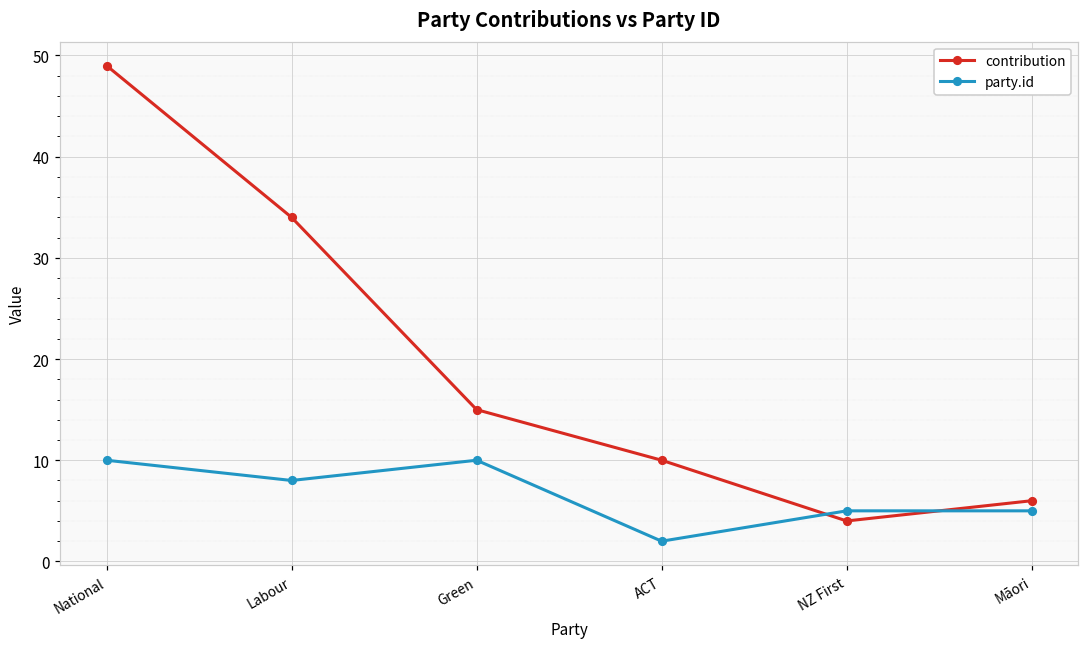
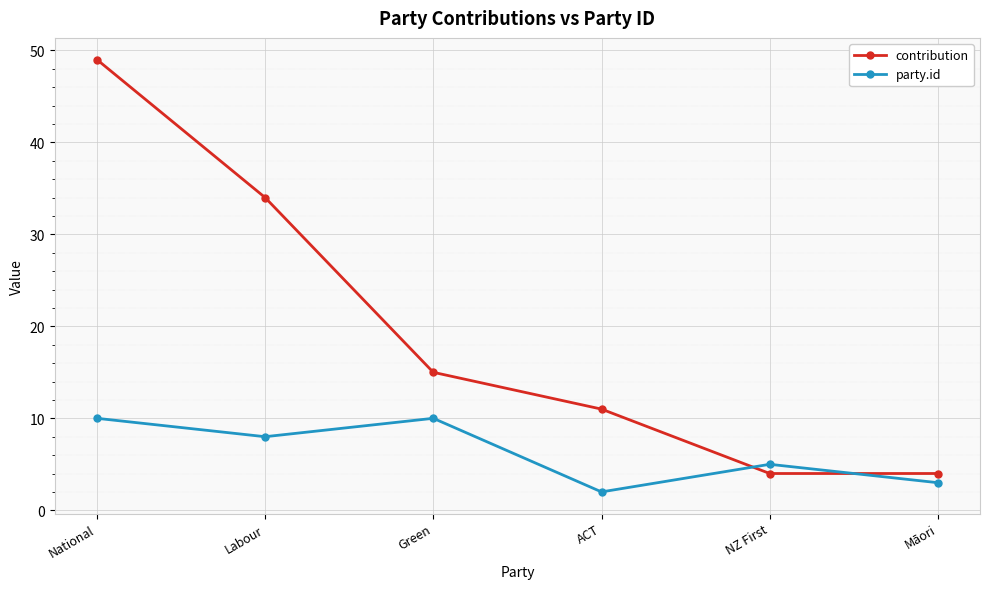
contribution, ACT: 10 -> 11
contribution, Māori: 6 -> 4
party.id, Māori: 5 -> 3
